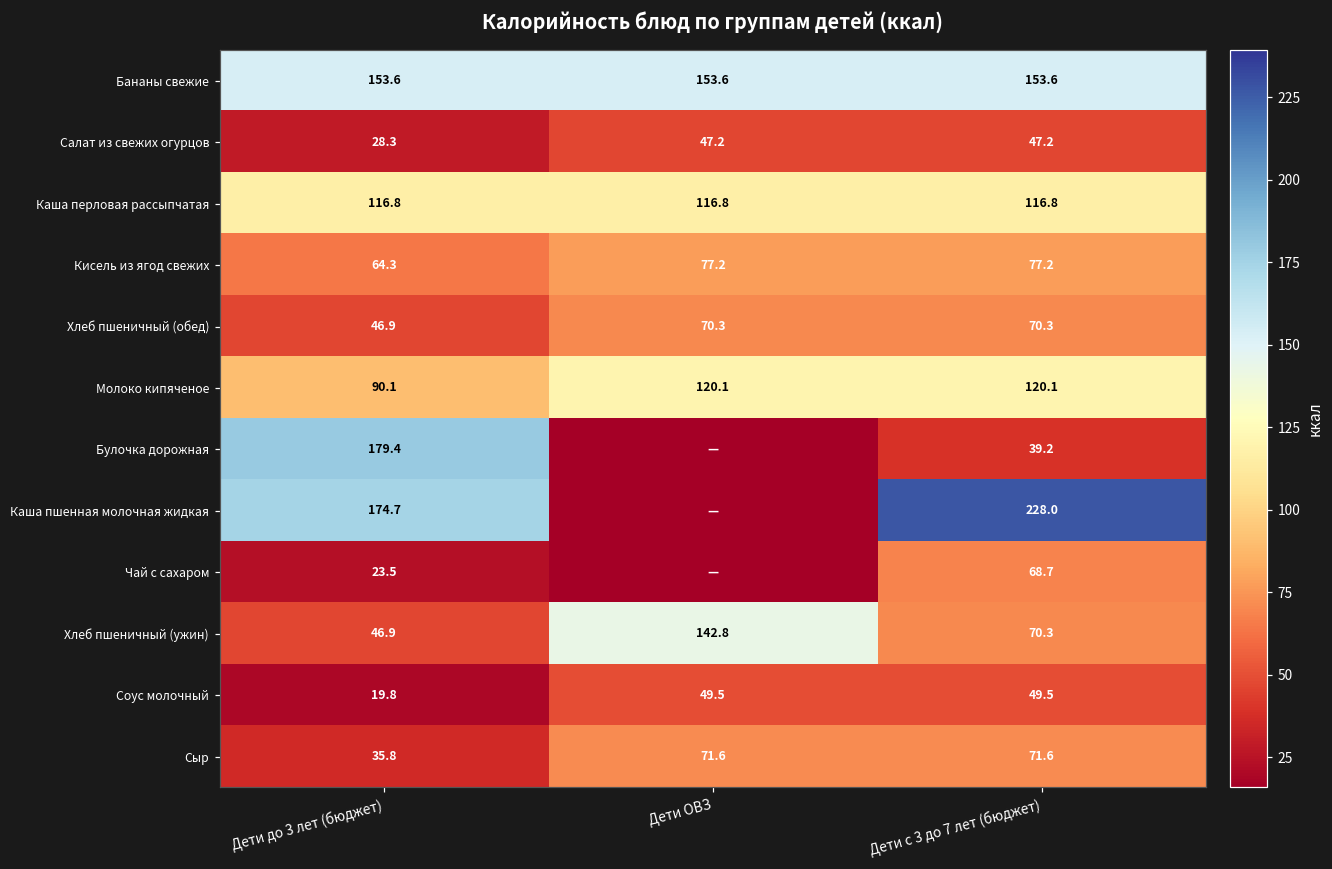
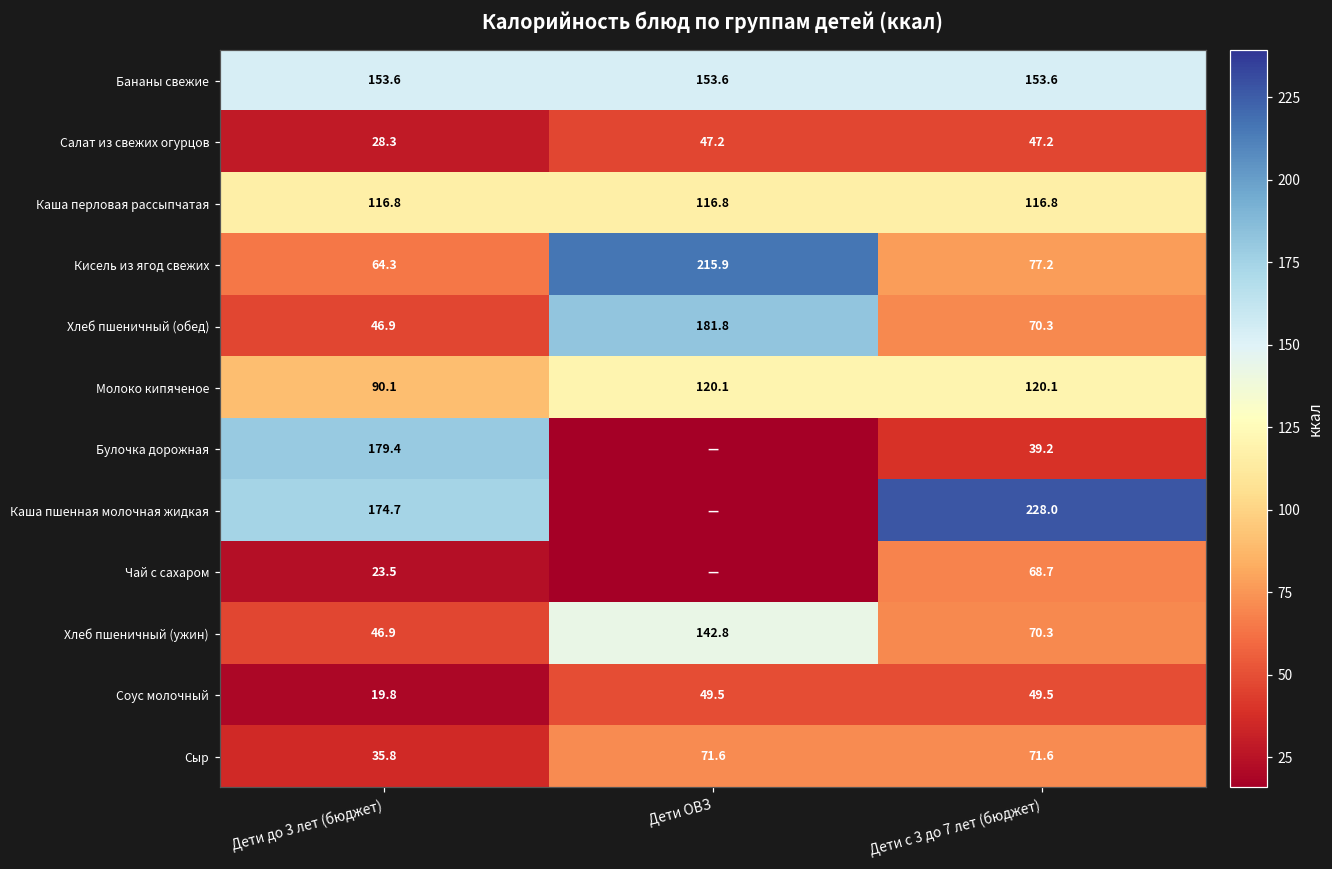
Кисель из ягод свежих, Дети ОВЗ: 77.2 -> 215.9
Хлеб пшеничный (обед), Дети ОВЗ: 70.3 -> 181.8
